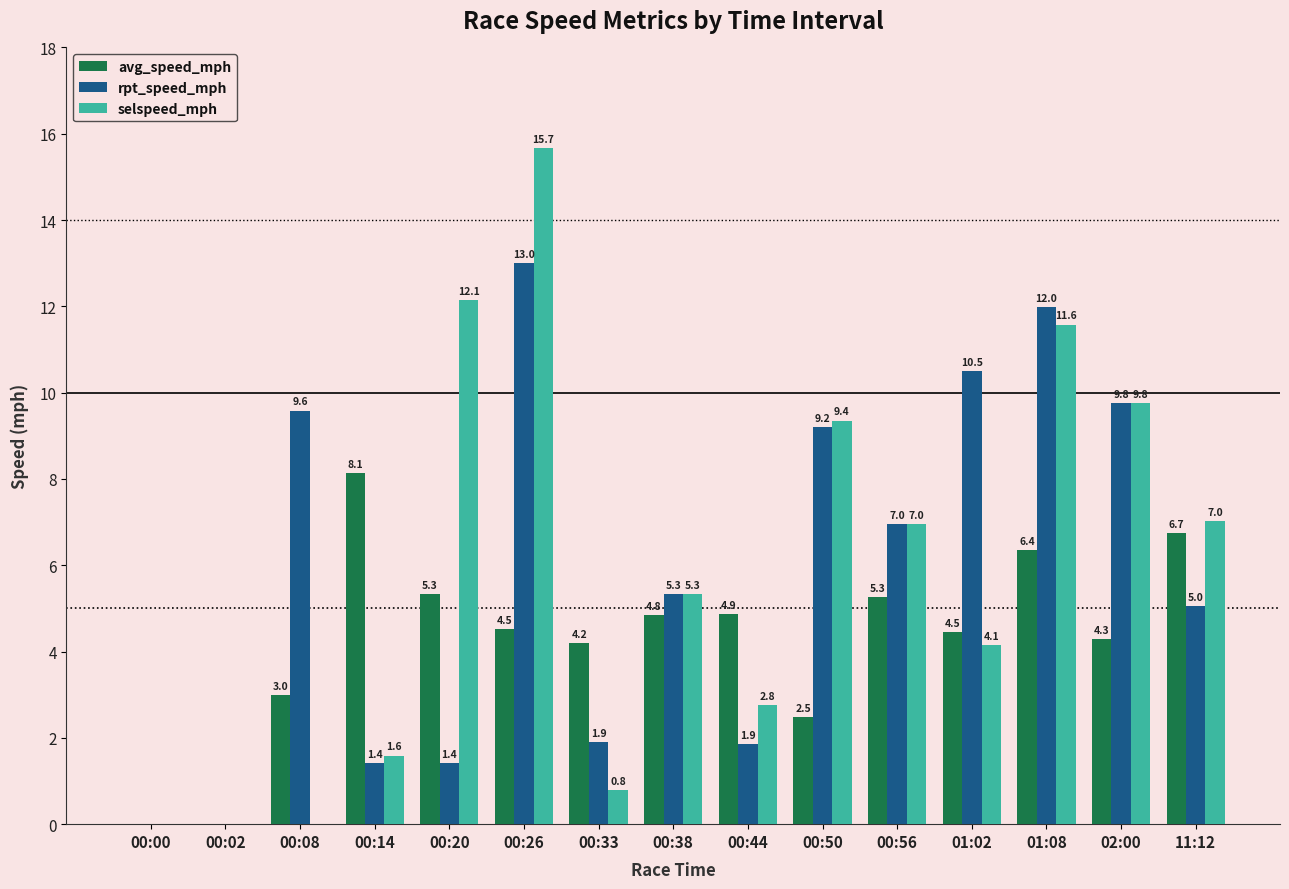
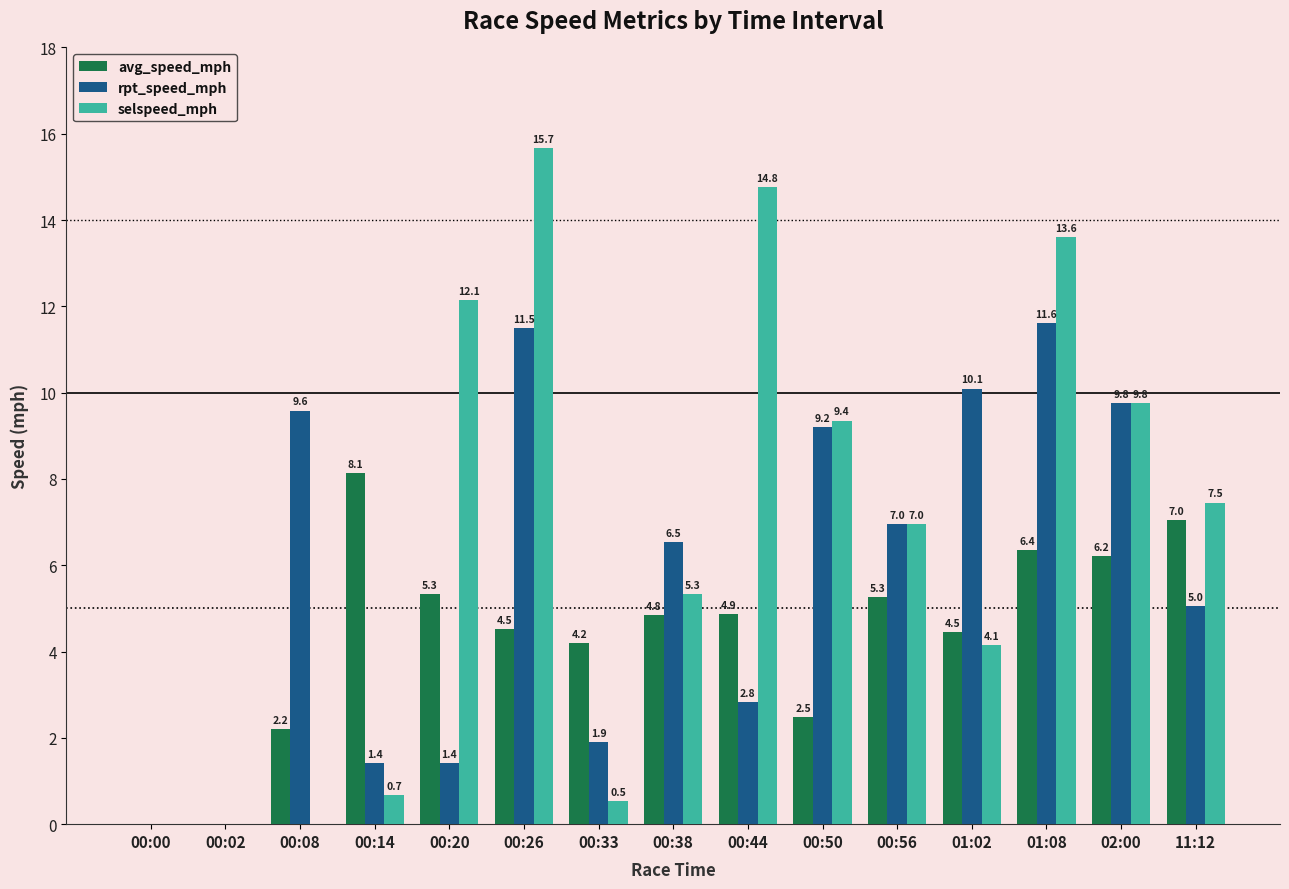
avg_speed_mph, 00:08: 3.0 -> 2.2
selspeed_mph, 00:14: 1.6 -> 0.7
rpt_speed_mph, 00:26: 13.0 -> 11.5
selspeed_mph, 00:33: 0.8 -> 0.5
rpt_speed_mph, 00:38: 5.3 -> 6.5
rpt_speed_mph, 00:44: 1.9 -> 2.8
selspeed_mph, 00:44: 2.8 -> 14.8
rpt_speed_mph, 01:02: 10.5 -> 10.1
rpt_speed_mph, 01:08: 12.0 -> 11.6
selspeed_mph, 01:08: 11.6 -> 13.6
avg_speed_mph, 02:00: 4.3 -> 6.2
avg_speed_mph, 11:12: 6.7 -> 7.0
selspeed_mph, 11:12: 7.0 -> 7.5
